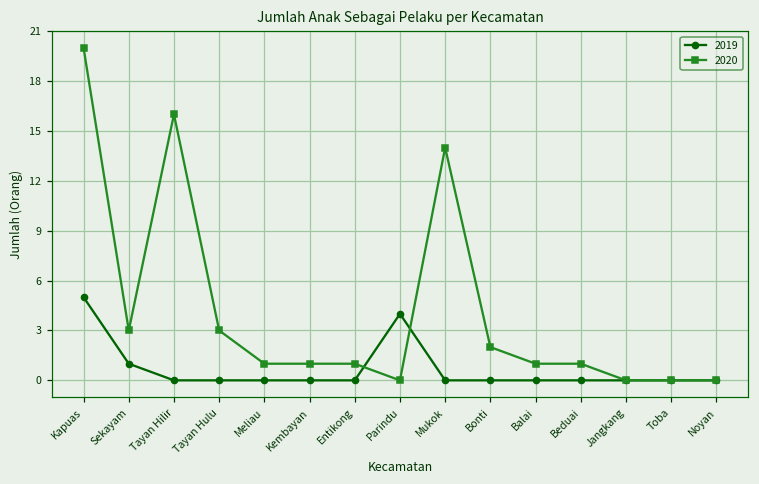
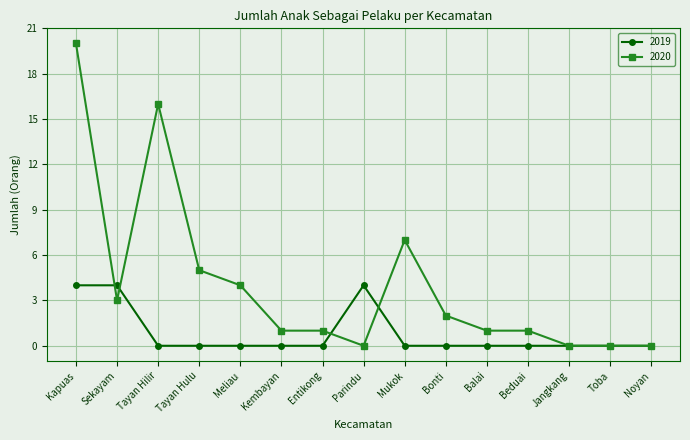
2019, Kapuas: 5 -> 4
2019, Sekayam: 1 -> 4
2020, Tayan Hulu: 3 -> 5
2020, Meliau: 1 -> 4
2020, Mukok: 14 -> 7
